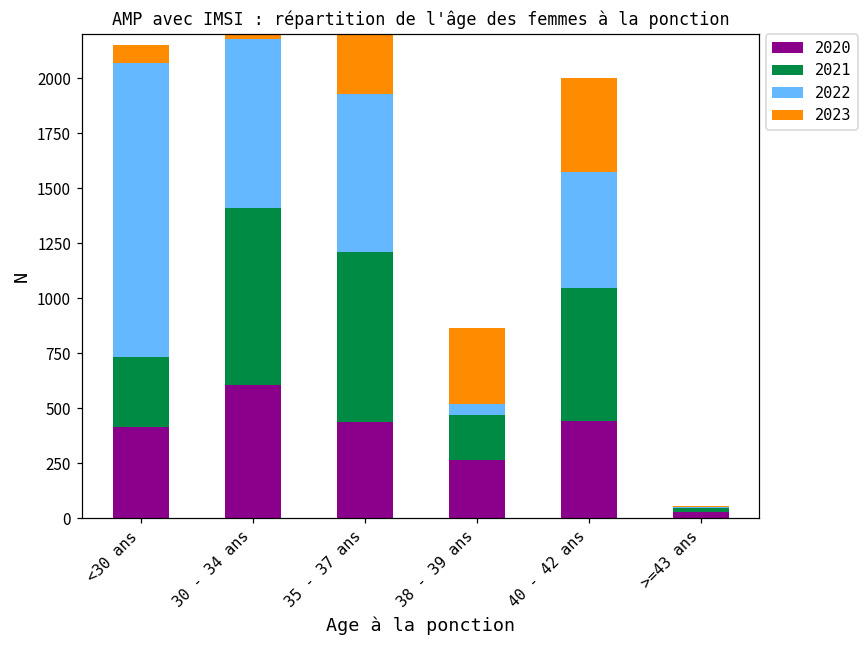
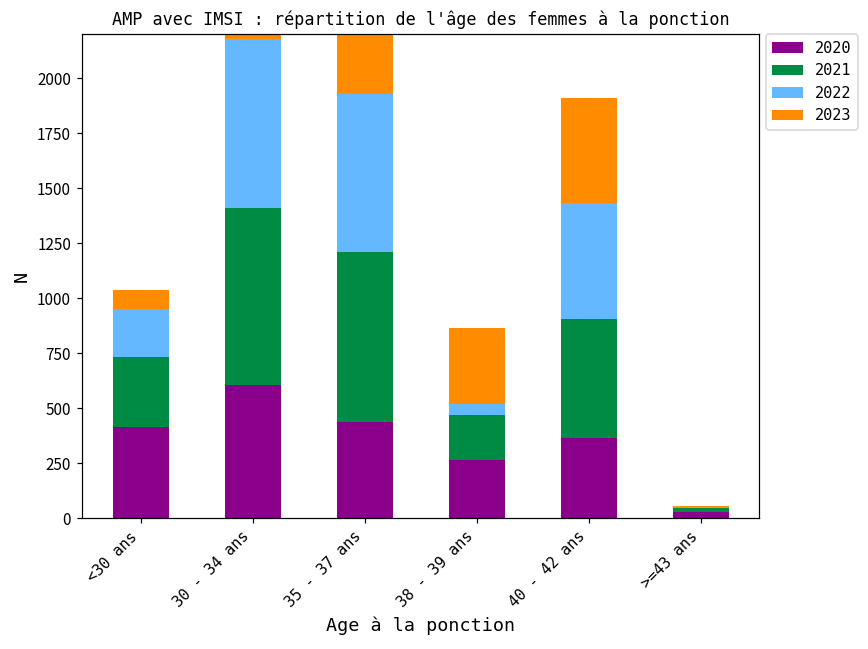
2022, <30 ans: 1330 -> 220
2020, 40 - 42 ans: 440 -> 370
2021, 40 - 42 ans: 610 -> 540
2023, 40 - 42 ans: 430 -> 470
